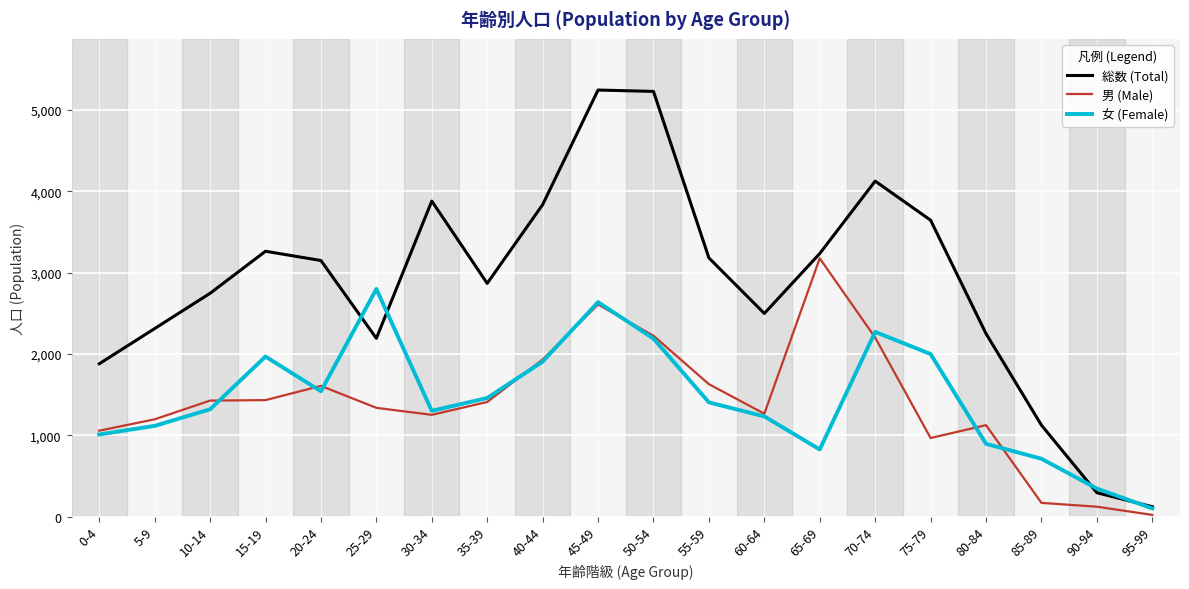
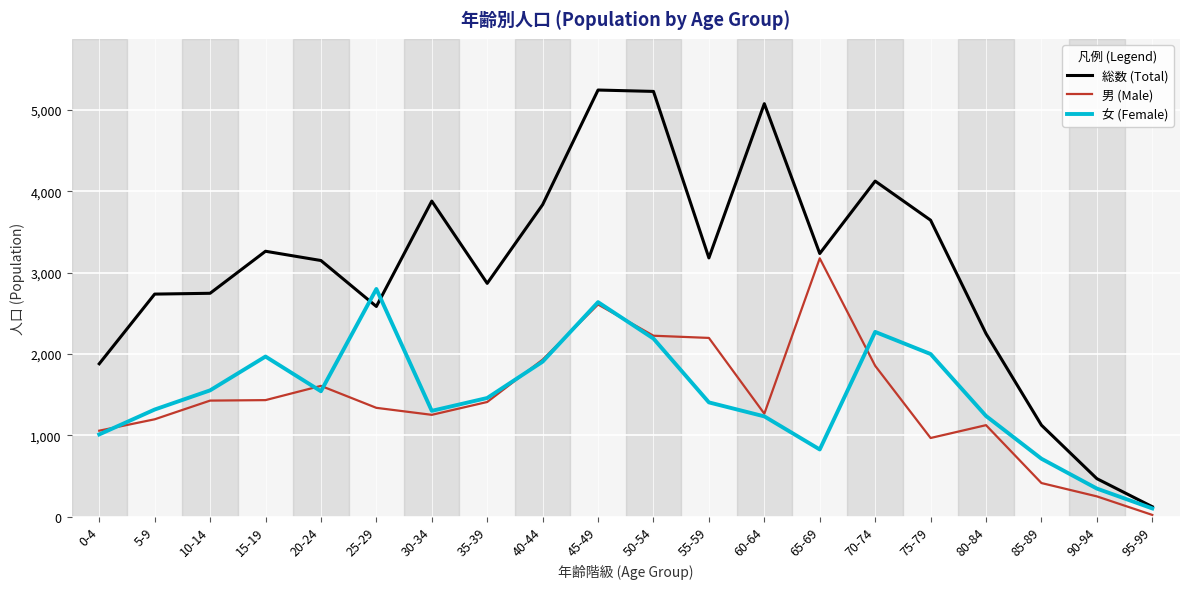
総数 (Total), 5-9: 2,300 -> 2,700
女 (Female), 5-9: 1,100 -> 1,300
女 (Female), 10-14: 1,300 -> 1,600
総数 (Total), 25-29: 2,200 -> 2,600
男 (Male), 55-59: 1,600 -> 2,200
総数 (Total), 60-64: 2,500 -> 5,100
男 (Male), 70-74: 2,200 -> 1,900
女 (Female), 80-84: 900 -> 1,200
男 (Male), 85-89: 200 -> 400
総数 (Total), 90-94: 300 -> 500
男 (Male), 90-94: 100 -> 200
